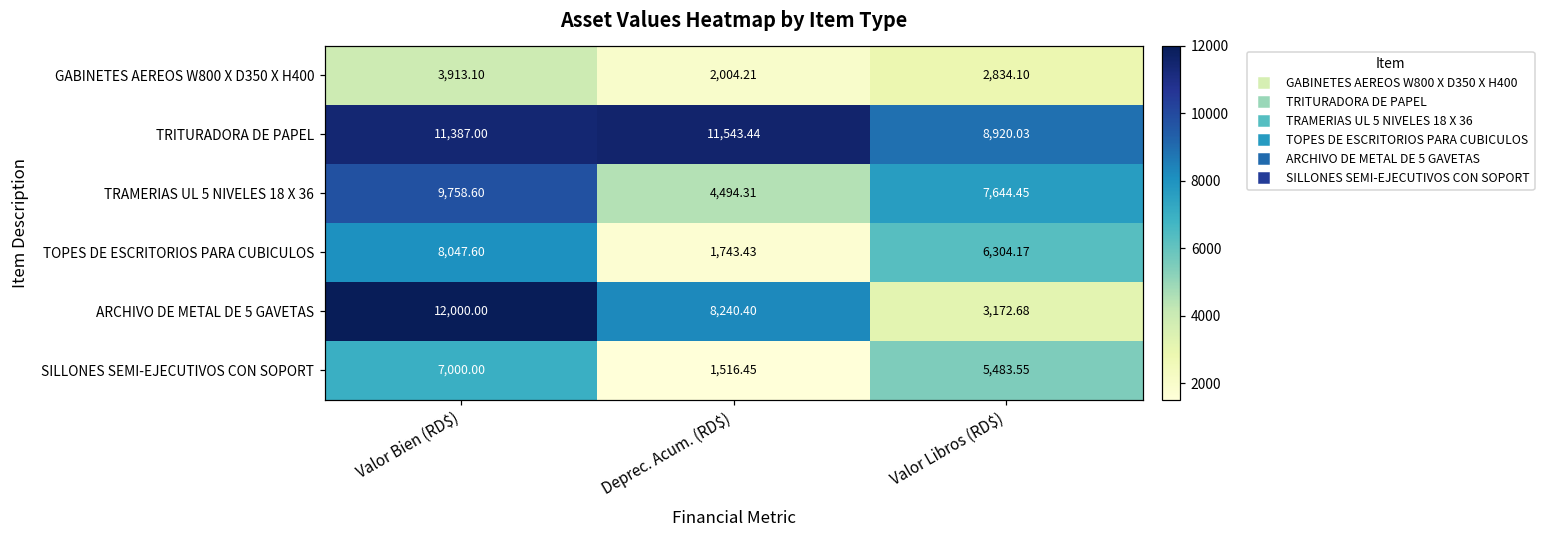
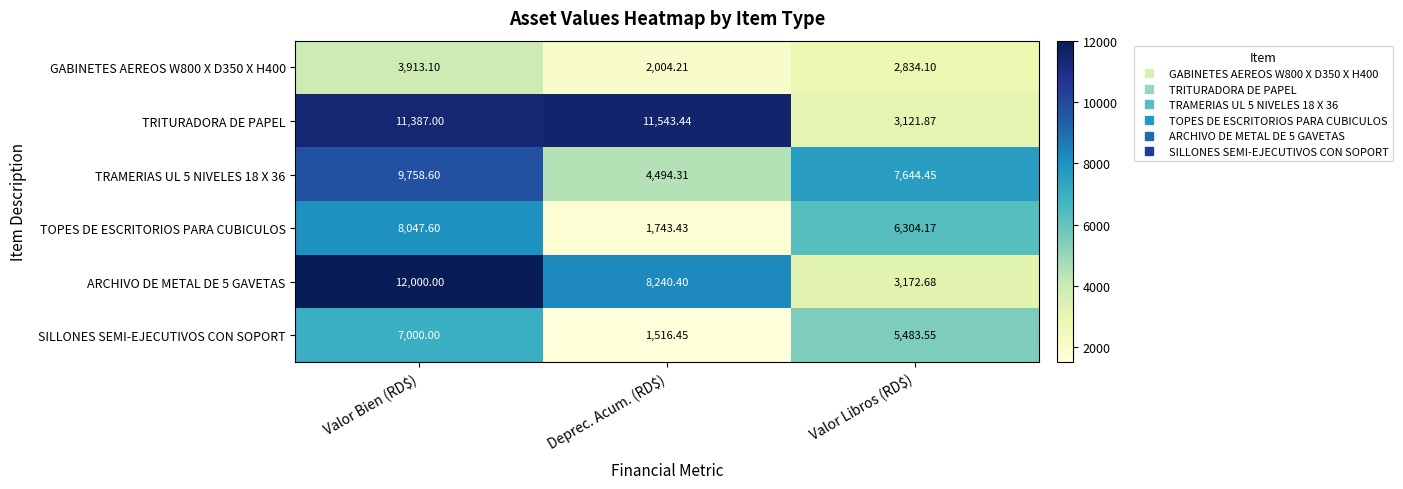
TRITURADORA DE PAPEL, Valor Libros (RD$): 8,920.03 -> 3,121.87
